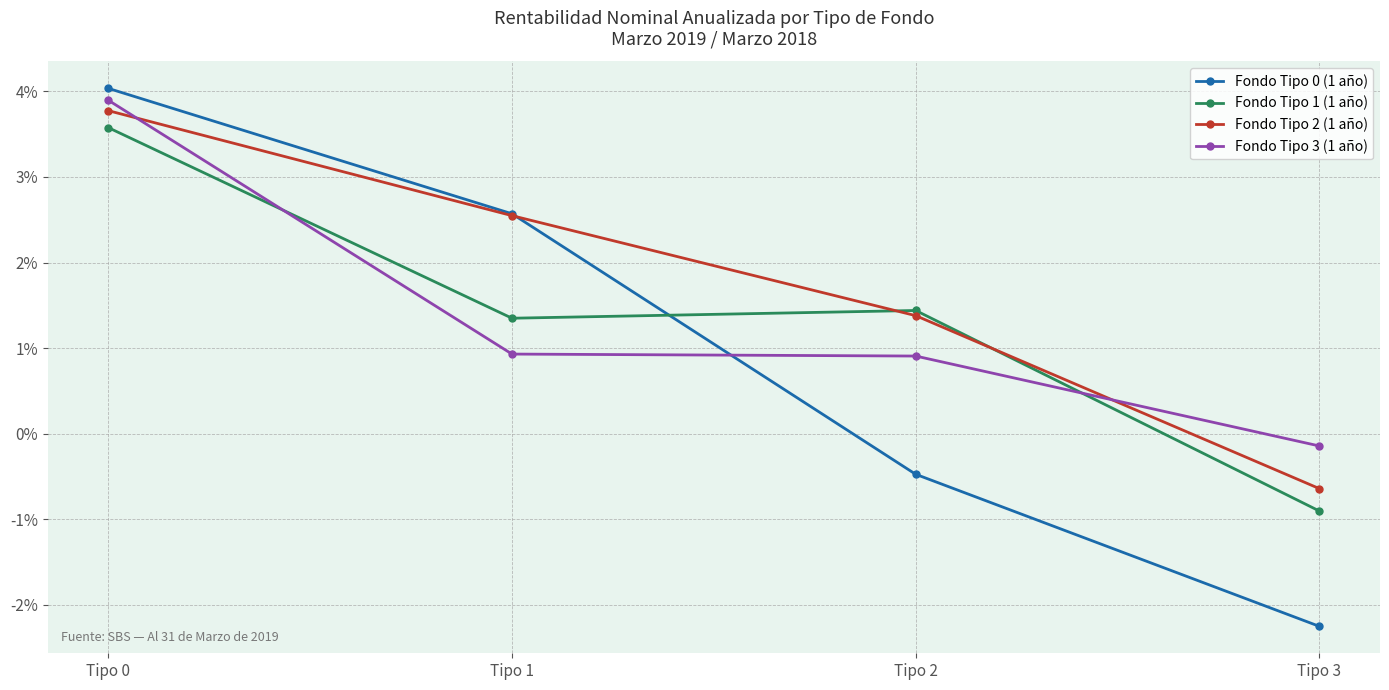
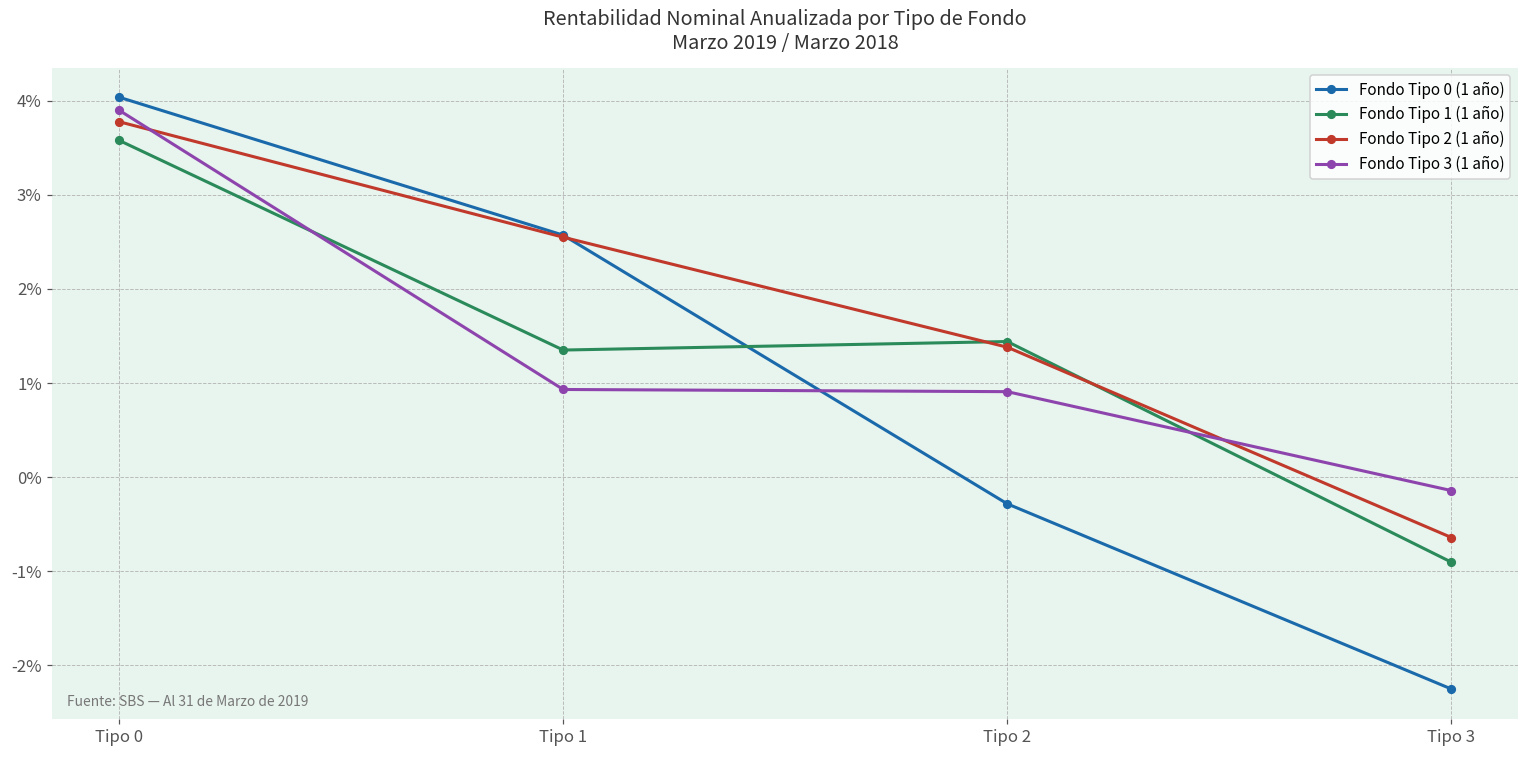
Fondo Tipo 0 (1 año), Tipo 2: -0.5% -> -0.3%
